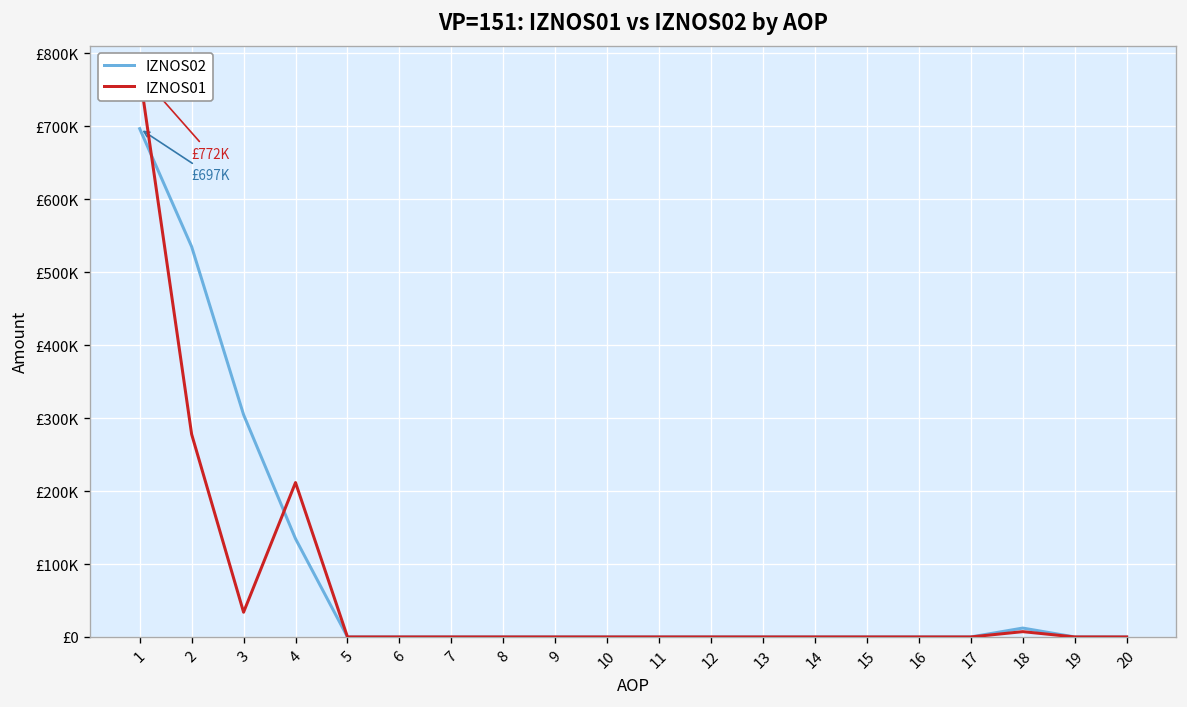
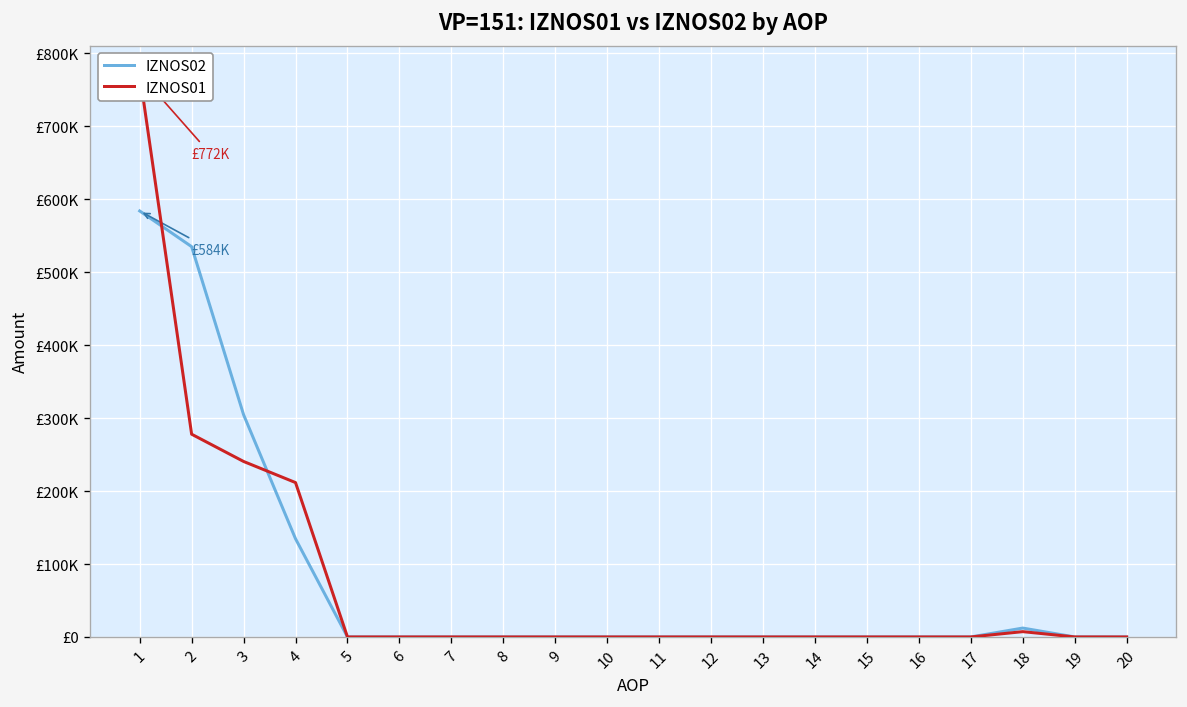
IZNOS02, 1: £697K -> £584K
IZNOS01, 3: £30000 -> £240000
